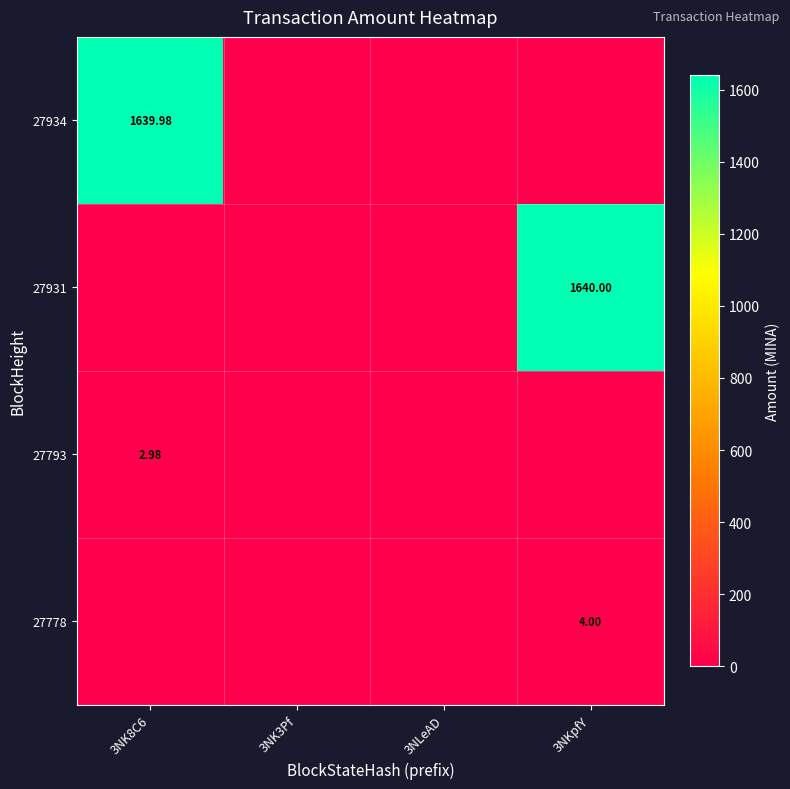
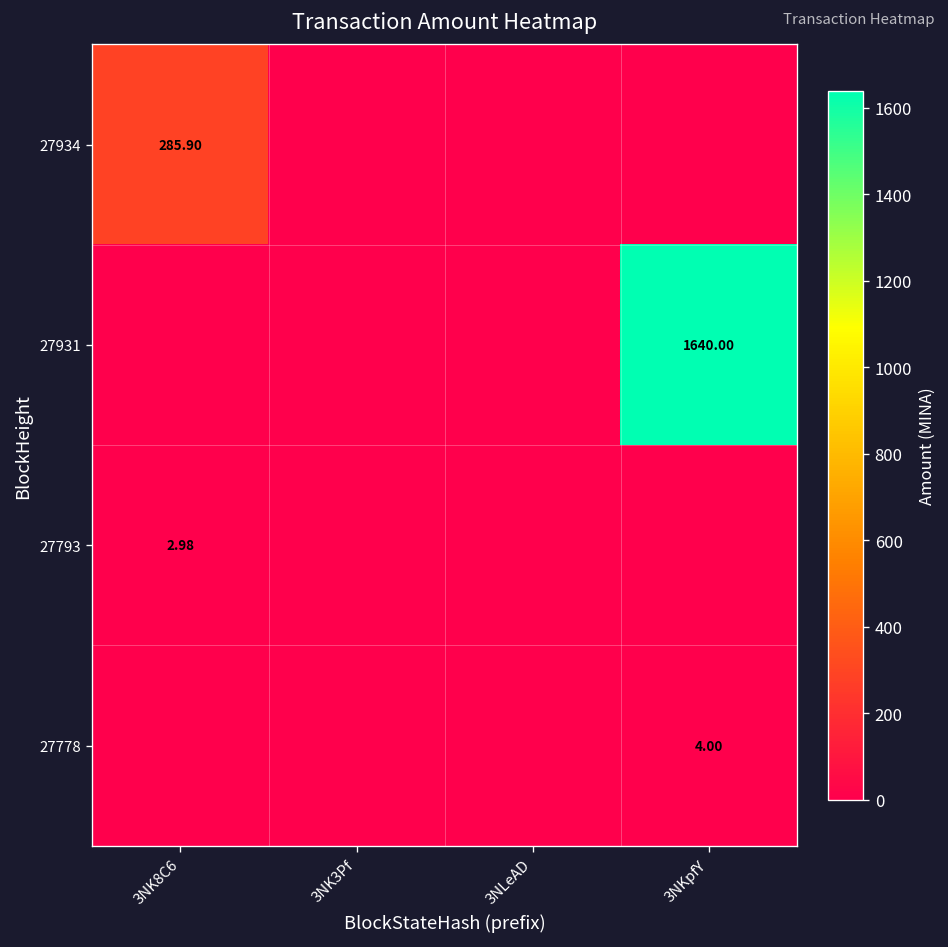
27934, 3NK8C6: 1639.98 -> 285.90
